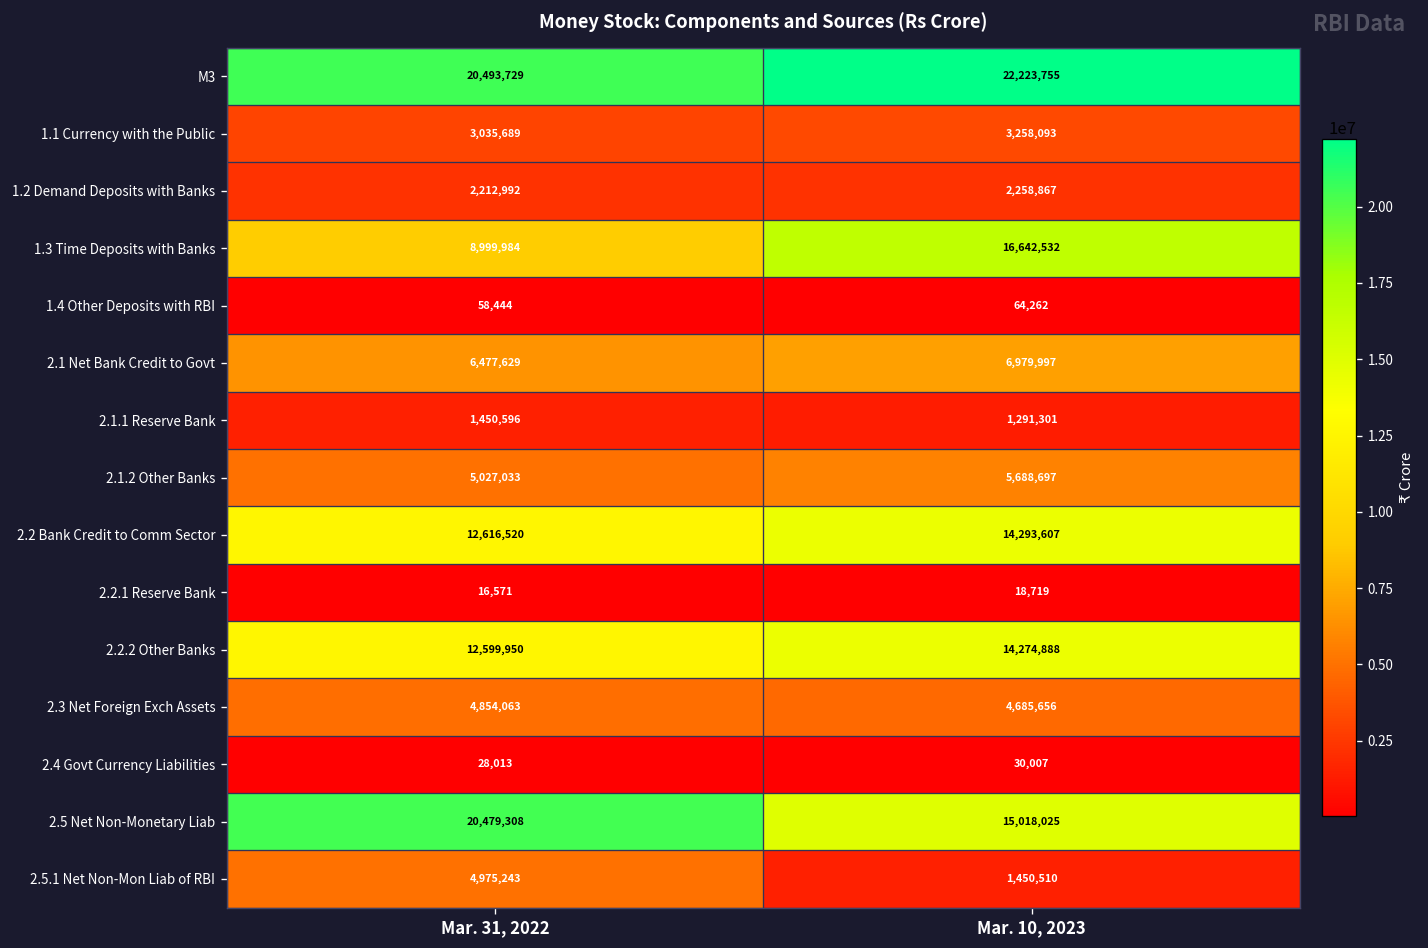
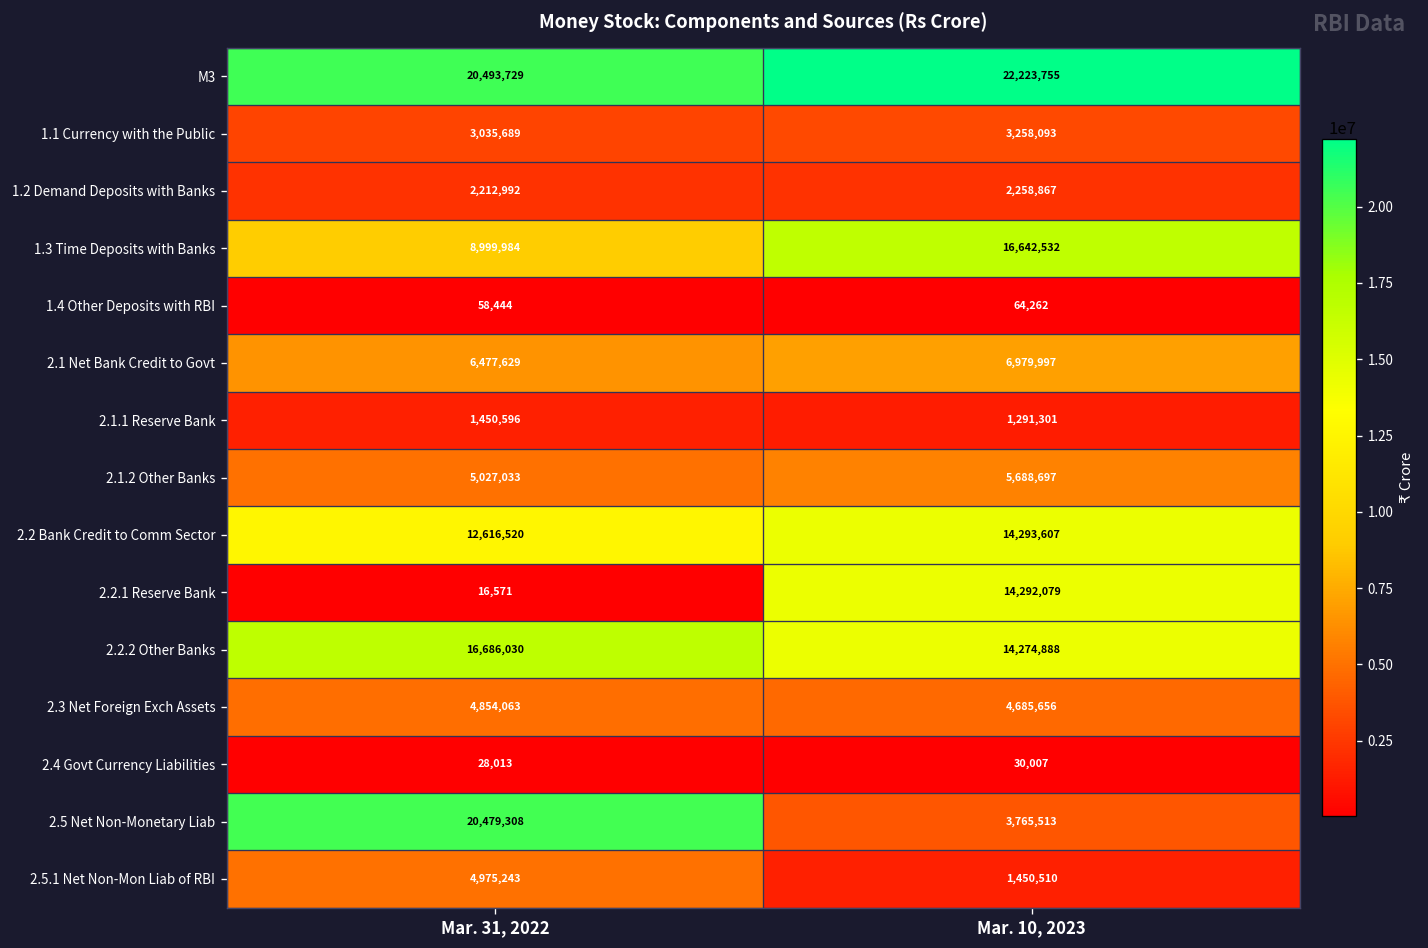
2.2.1 Reserve Bank, Mar. 10, 2023: 18,719 -> 14,292,079
2.2.2 Other Banks, Mar. 31, 2022: 12,599,950 -> 16,686,030
2.5 Net Non-Monetary Liab, Mar. 10, 2023: 15,018,025 -> 3,765,513
